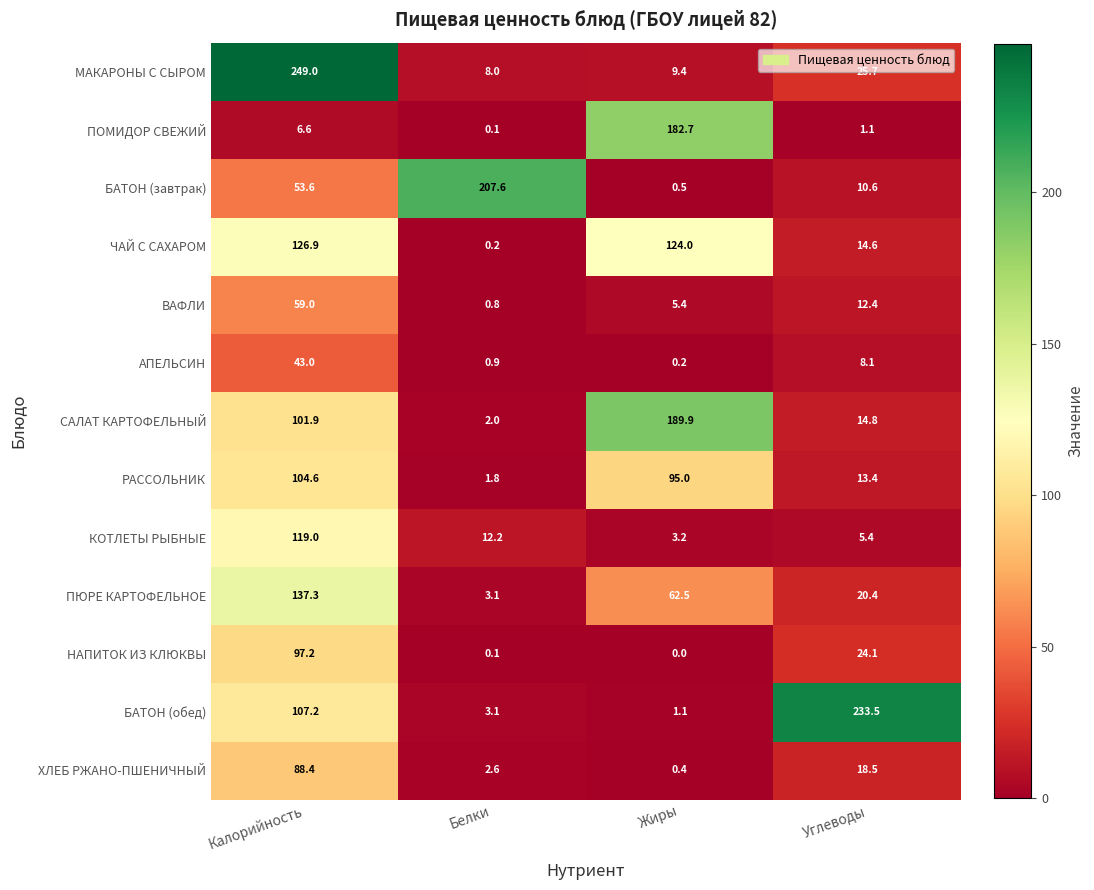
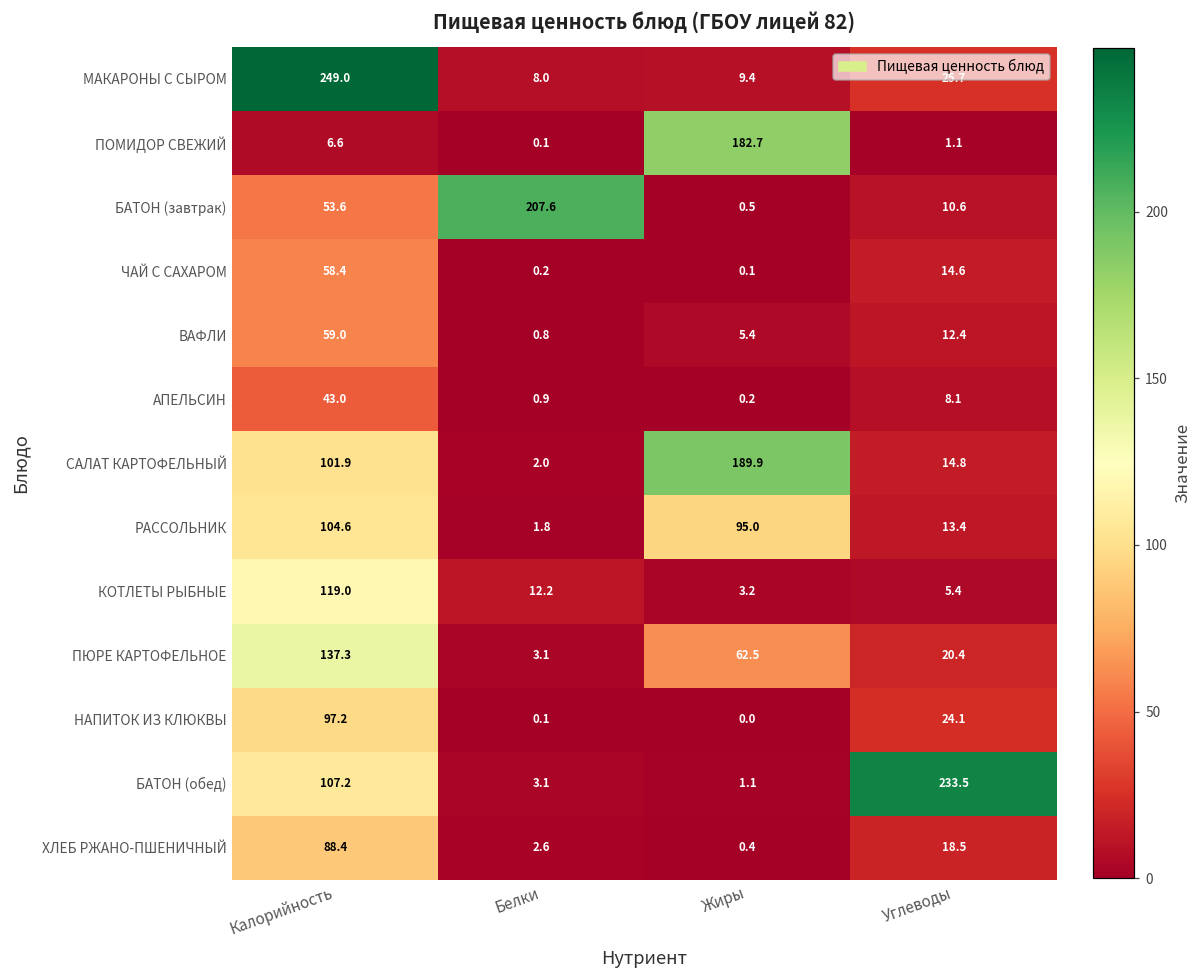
ЧАЙ С САХАРОМ, Калорийность: 126.9 -> 58.4
ЧАЙ С САХАРОМ, Жиры: 124.0 -> 0.1
